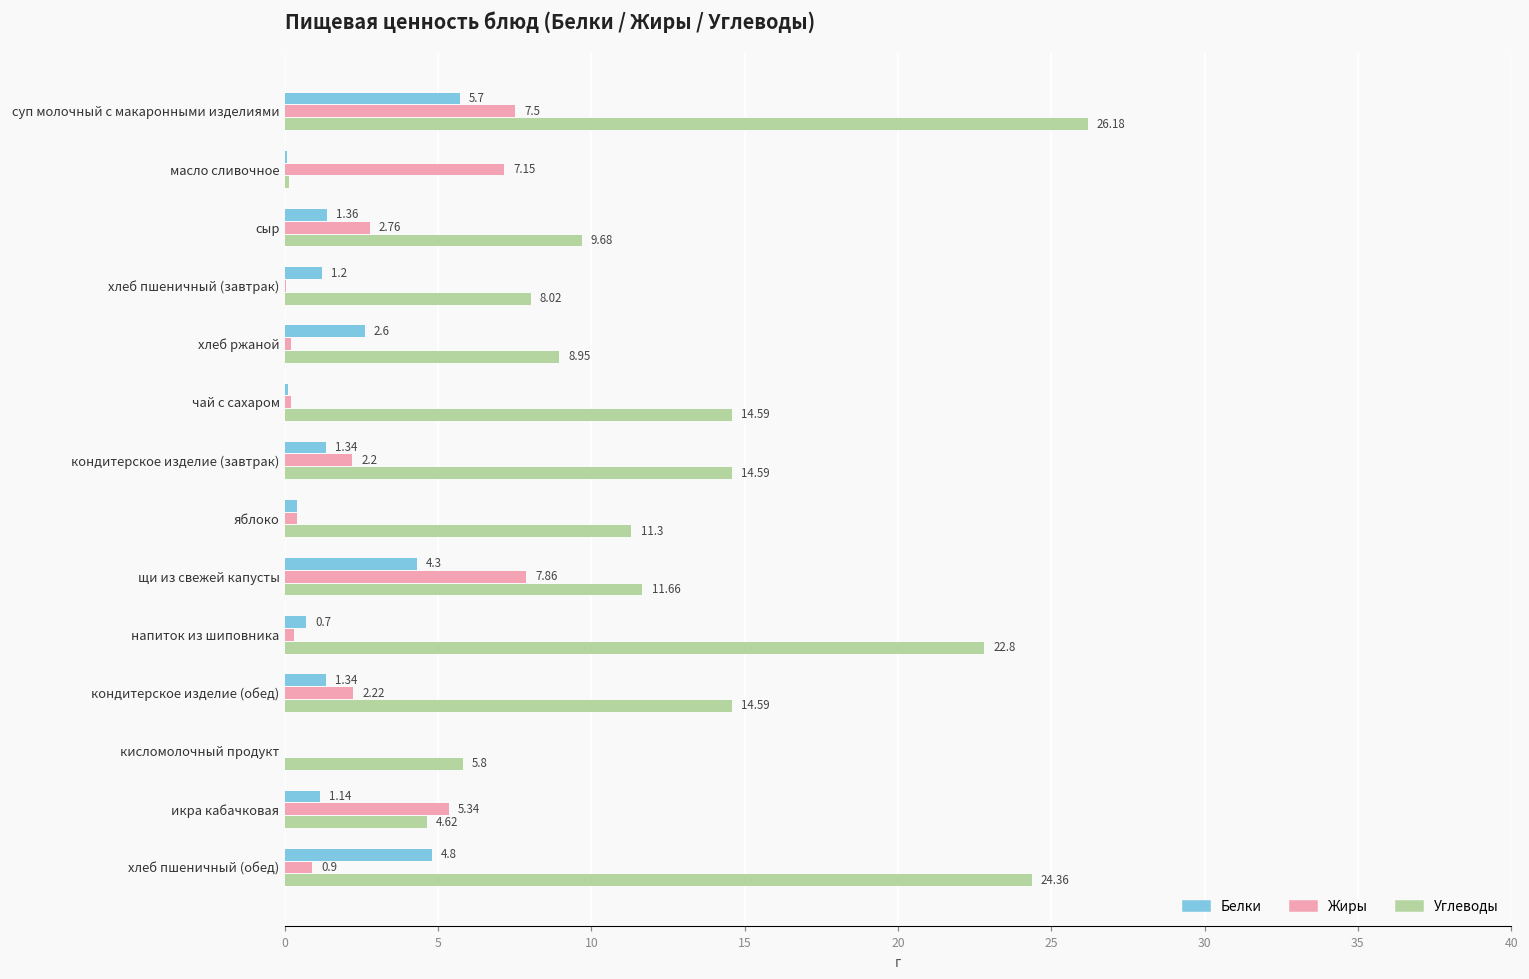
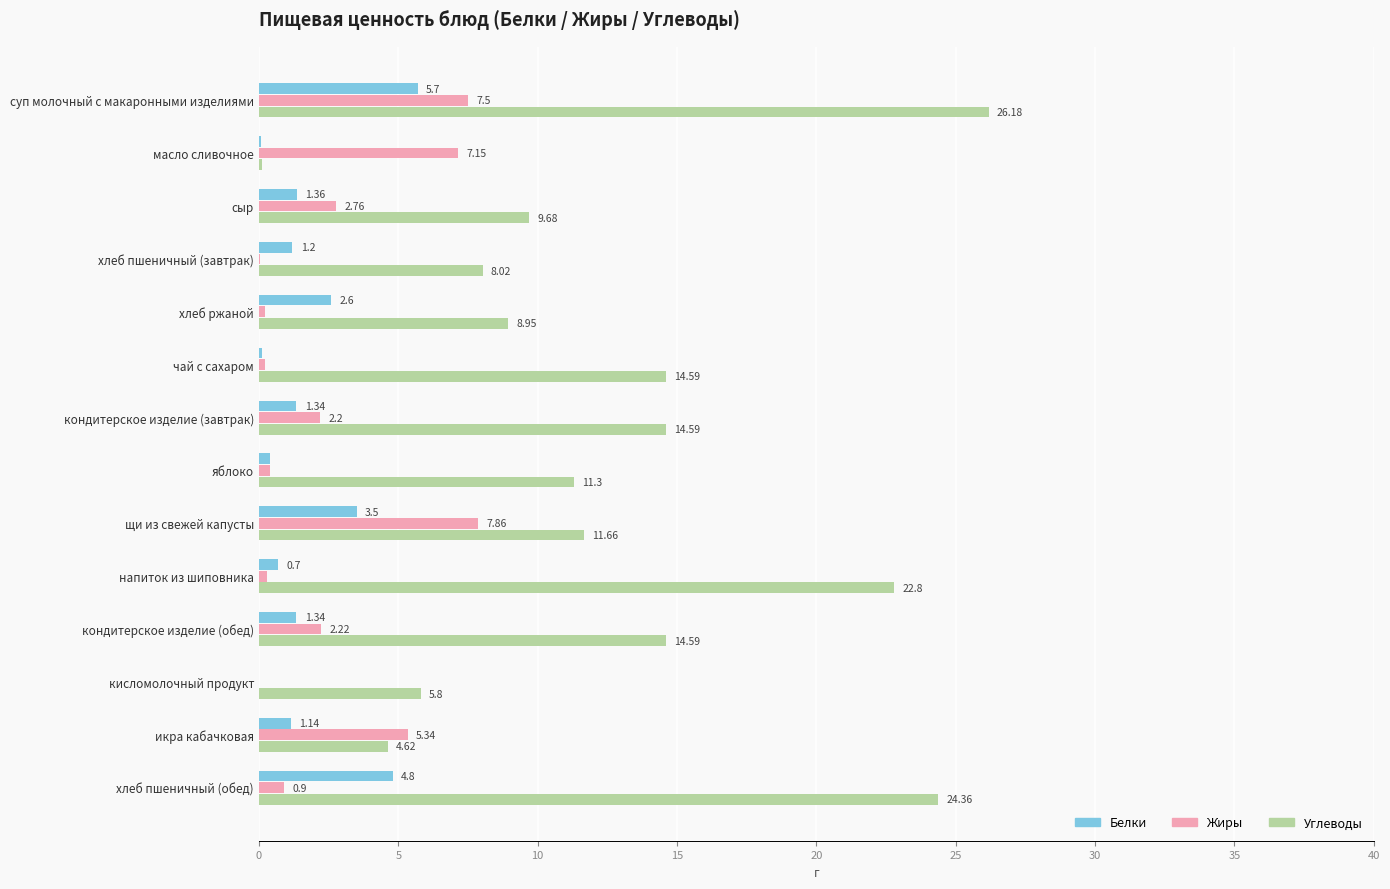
Белки, щи из свежей капусты: 4.3 -> 3.5
